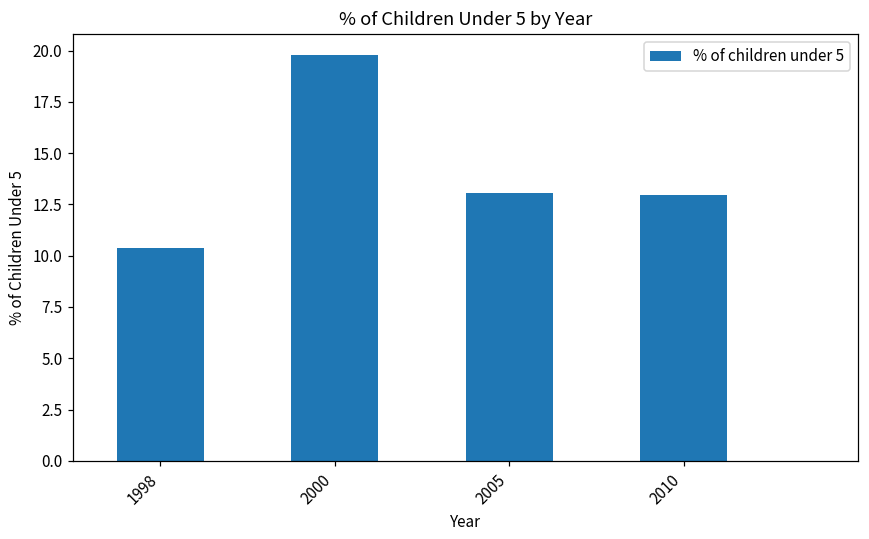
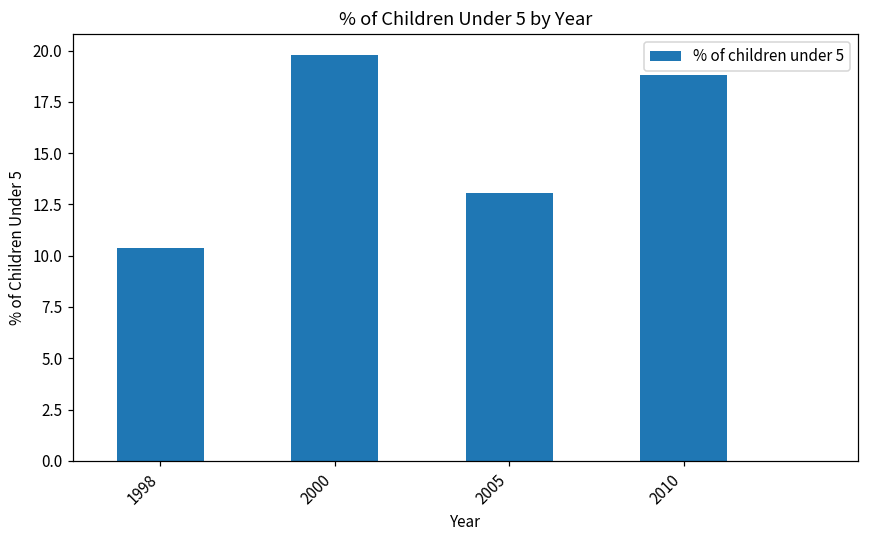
2010: 13.0 -> 18.8
